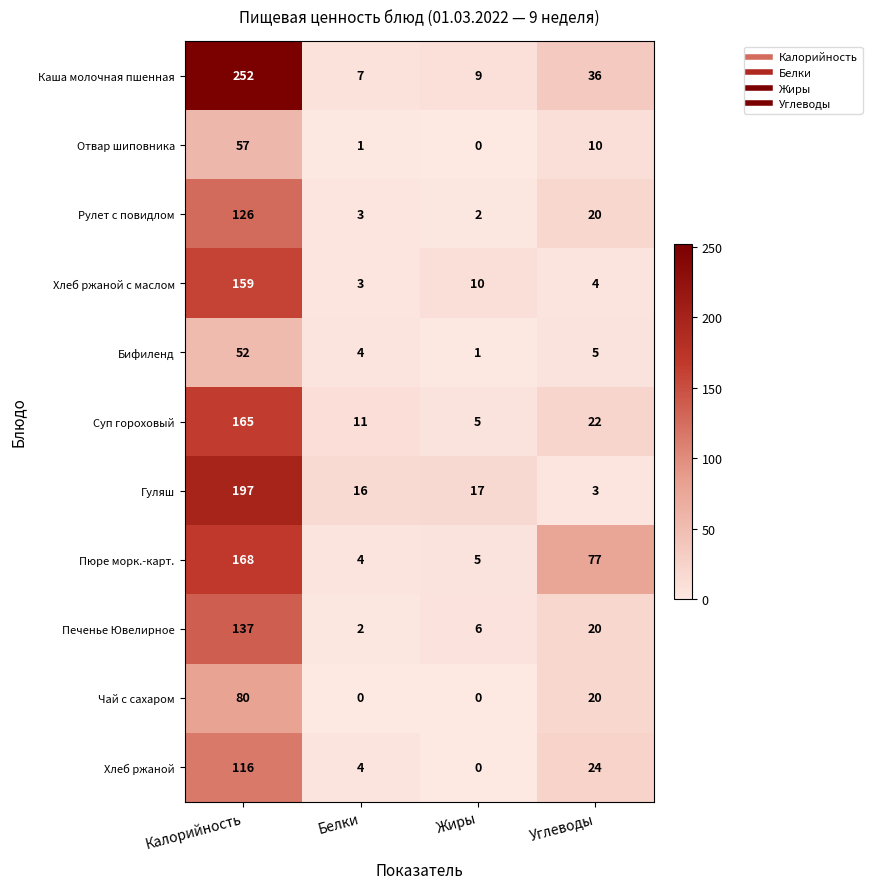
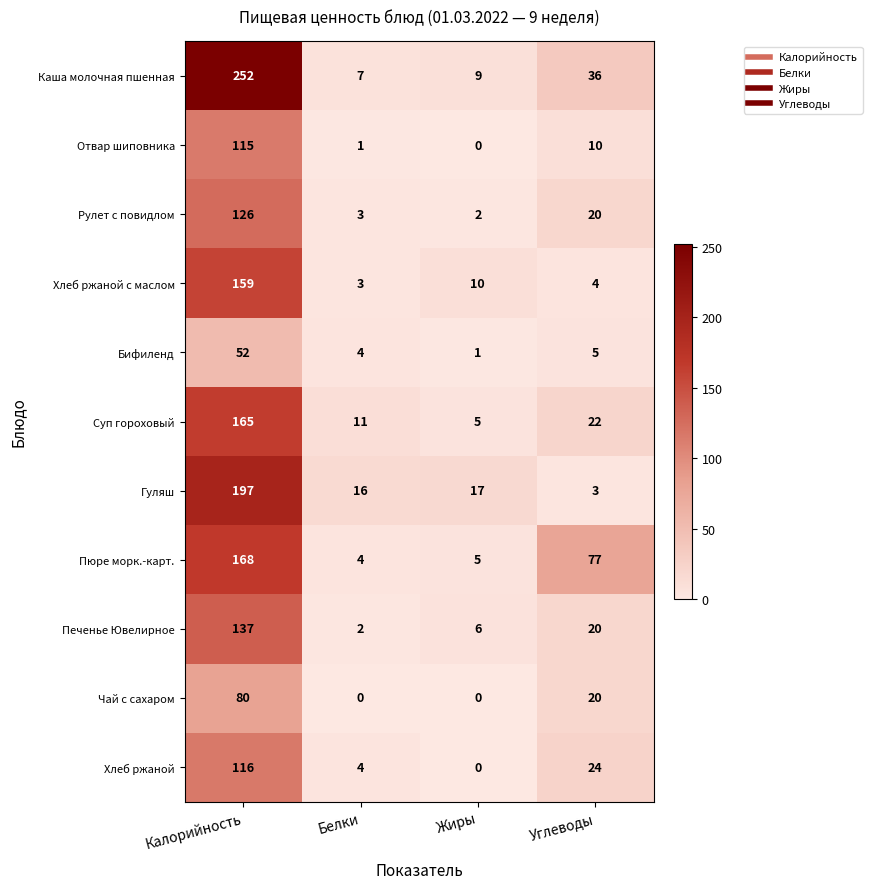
Отвар шиповника, Калорийность: 57 -> 115
